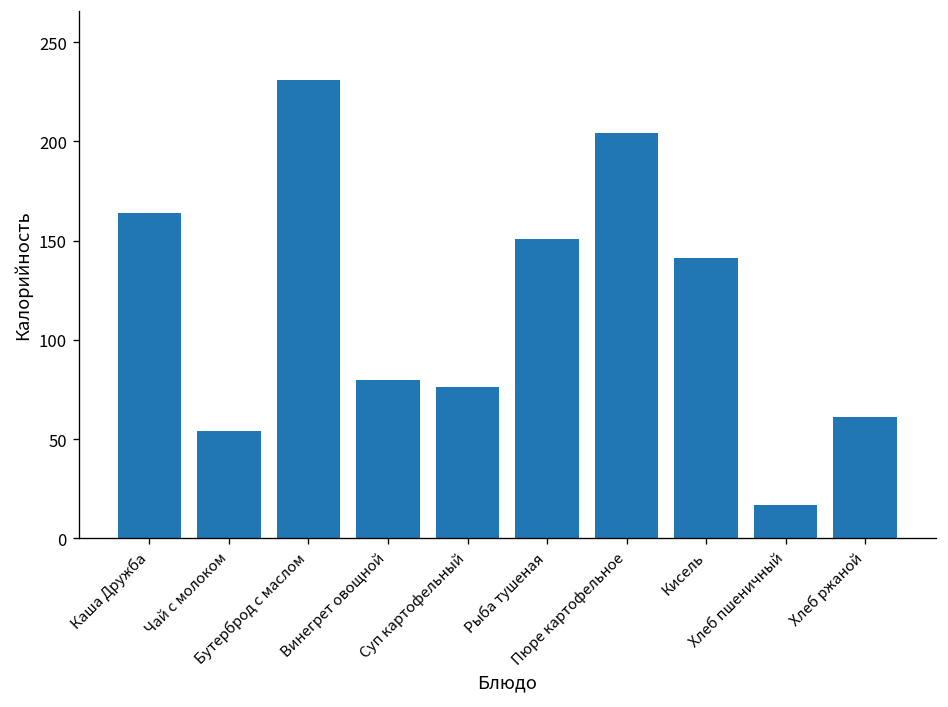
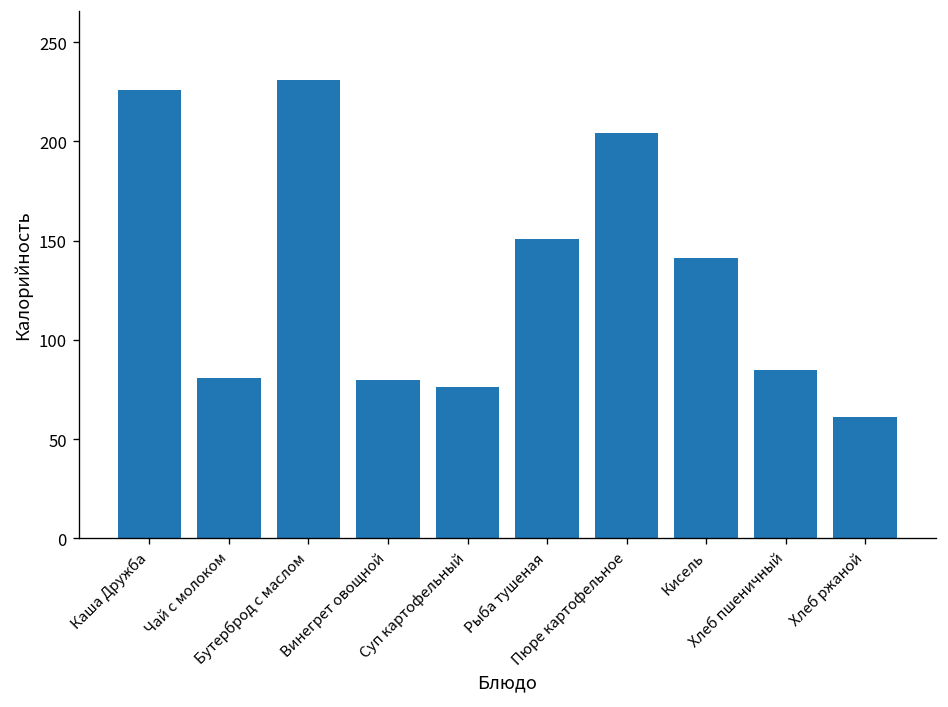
Каша Дружба: 164 -> 226
Чай с молоком: 54 -> 81
Хлеб пшеничный: 17 -> 85
